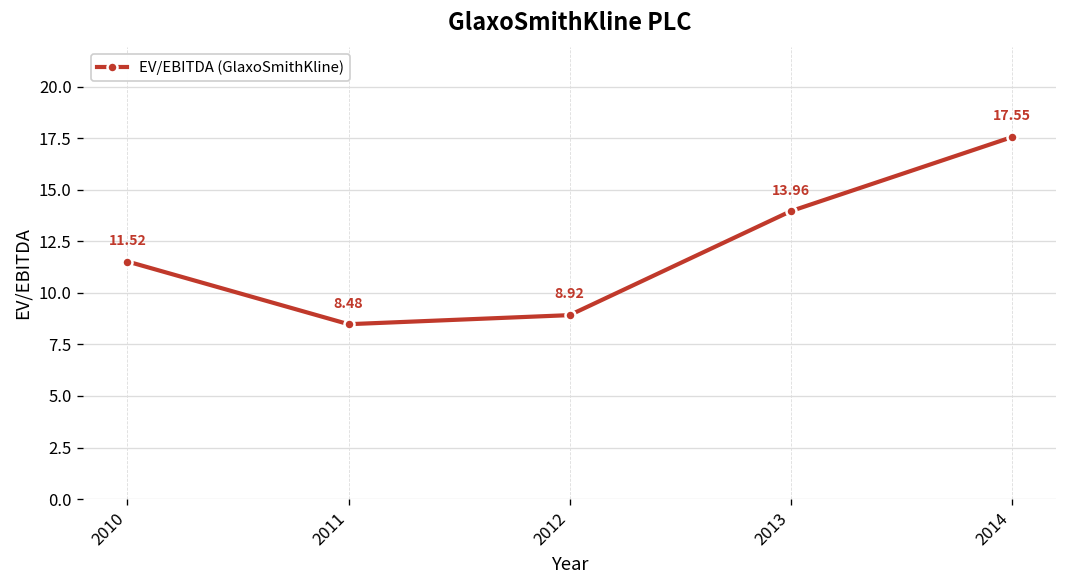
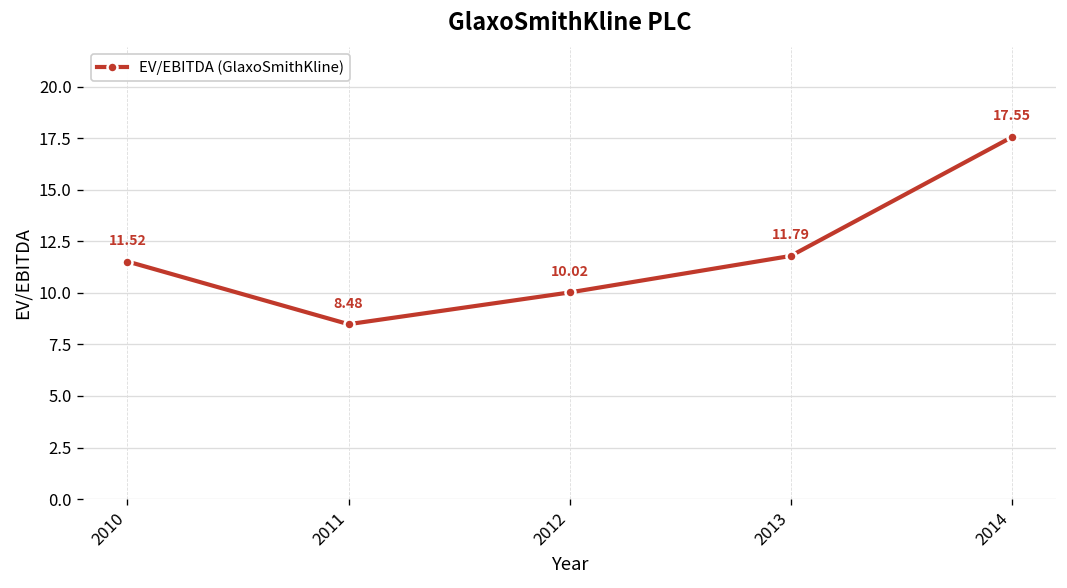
2012: 8.92 -> 10.02
2013: 13.96 -> 11.79
